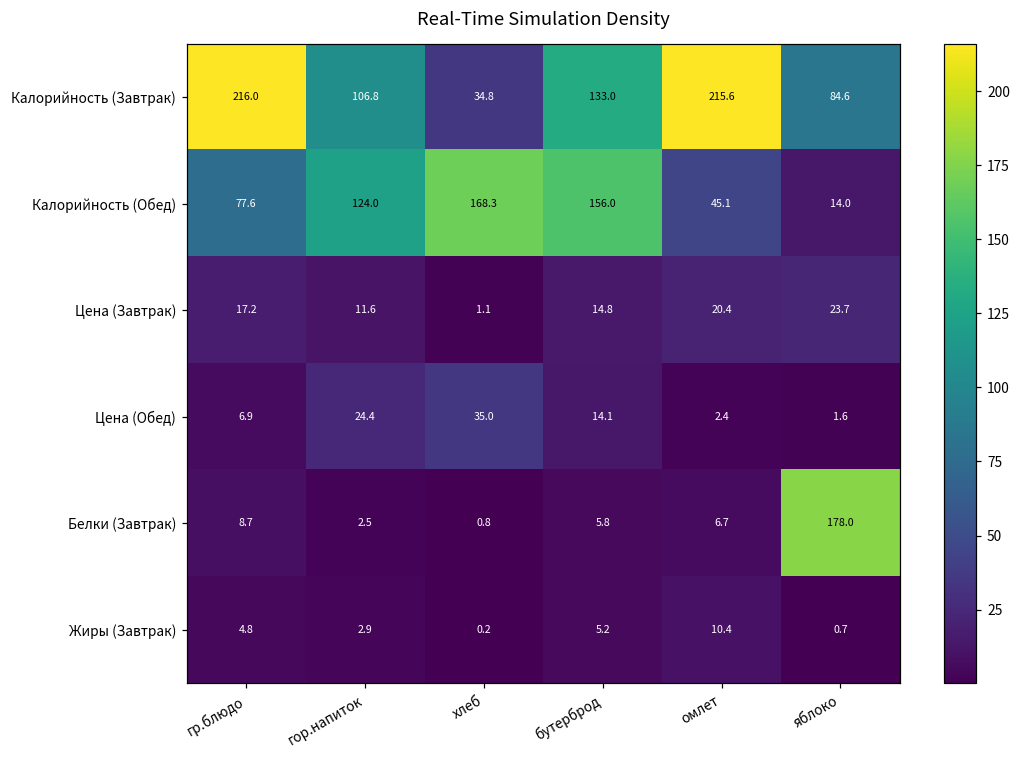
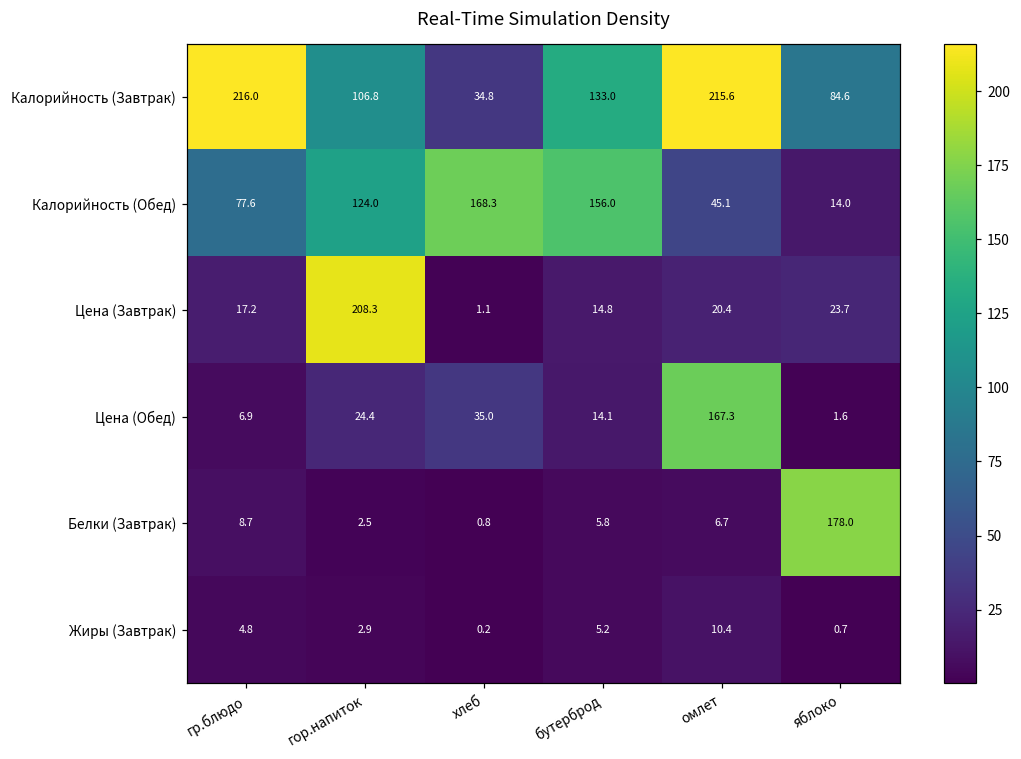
Цена (Завтрак), гор.напиток: 11.6 -> 208.3
Цена (Обед), омлет: 2.4 -> 167.3
